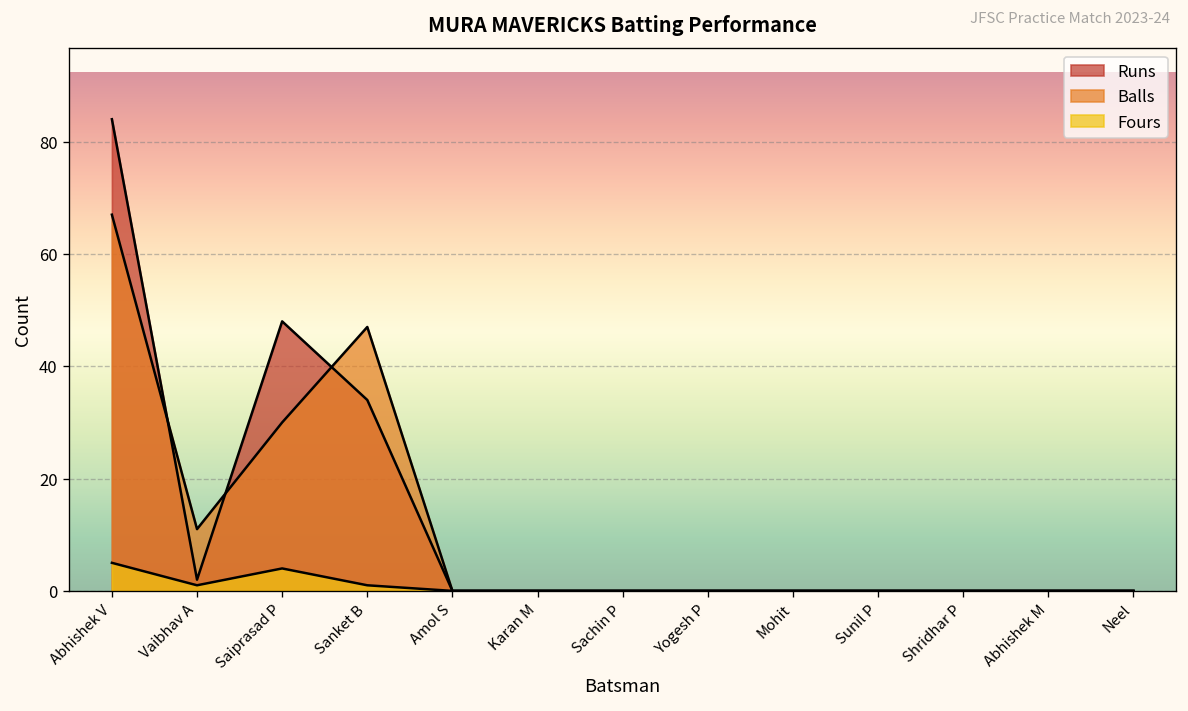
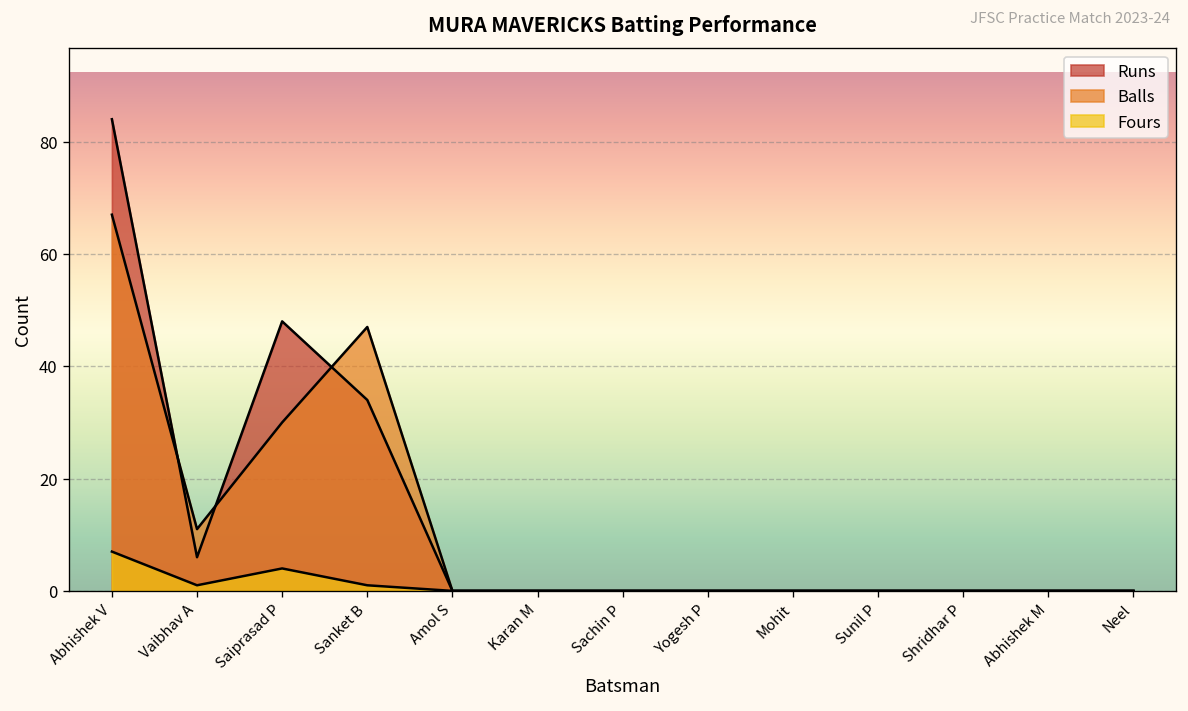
Fours, Abhishek V: 5 -> 7
Runs, Vaibhav A: 2 -> 6
